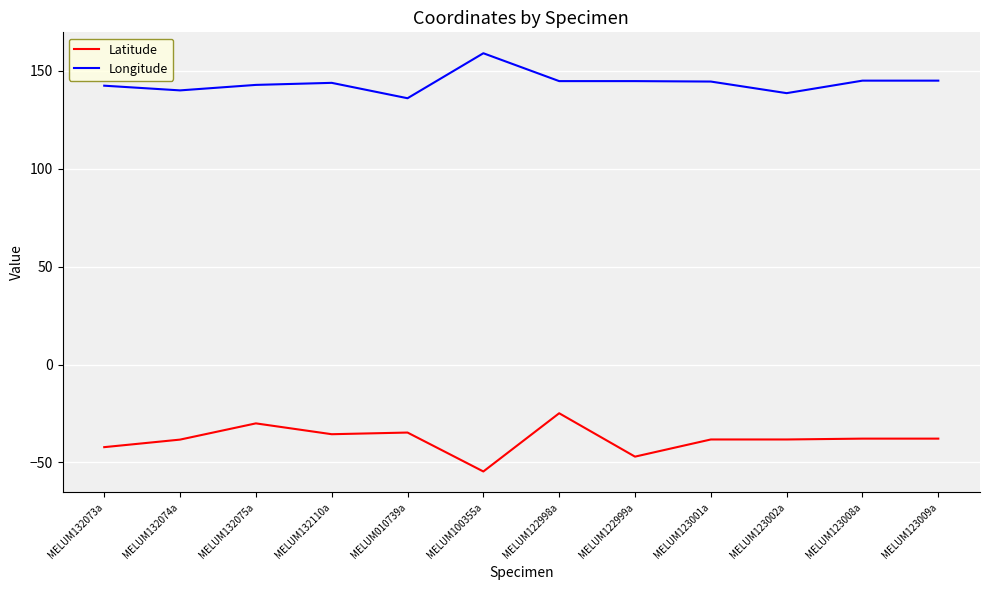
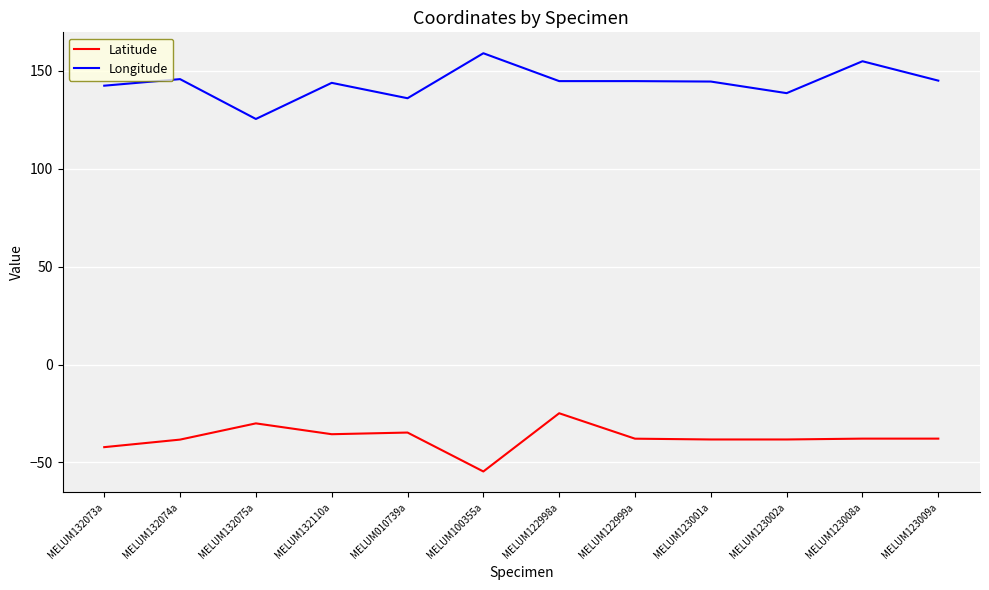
Longitude, MELUM132074a: 140 -> 146
Longitude, MELUM132075a: 143 -> 125
Latitude, MELUM122999a: -47 -> -38
Longitude, MELUM123008a: 145 -> 155
